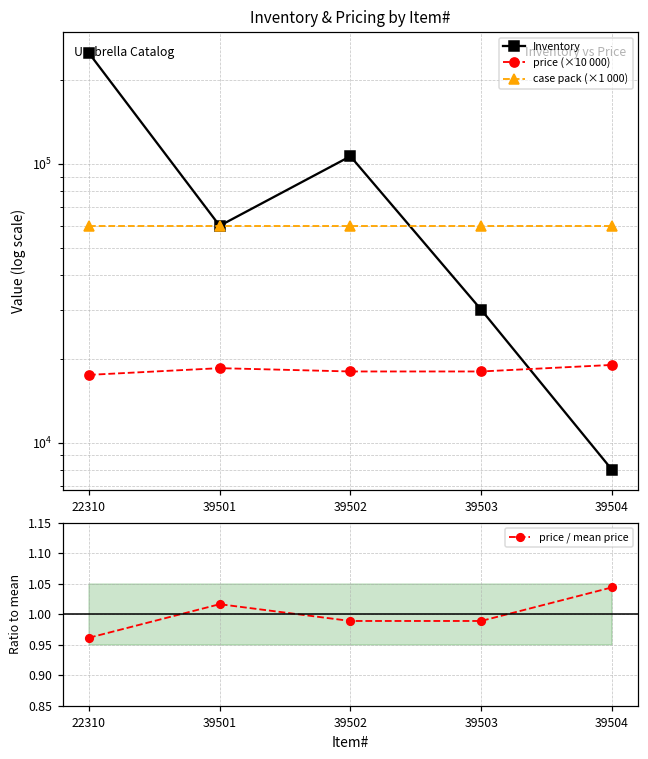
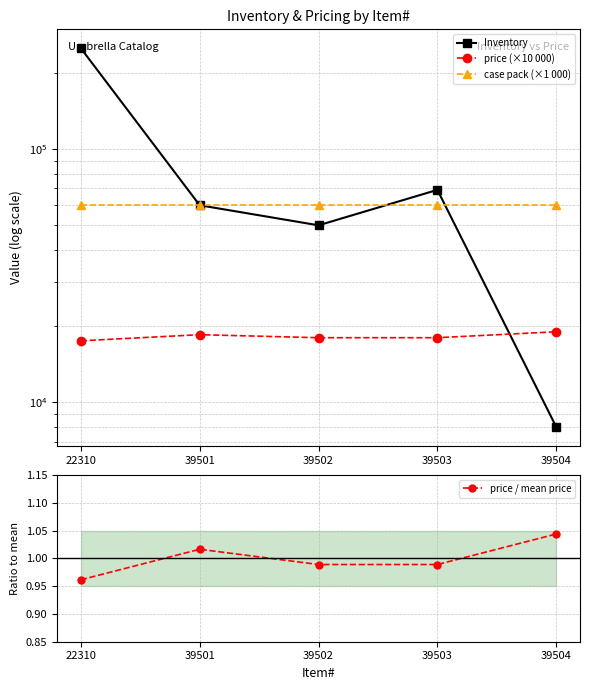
Inventory & Pricing by Item#, Inventory, 39502: 107000 -> 50000
Inventory & Pricing by Item#, Inventory, 39503: 30000 -> 69000
